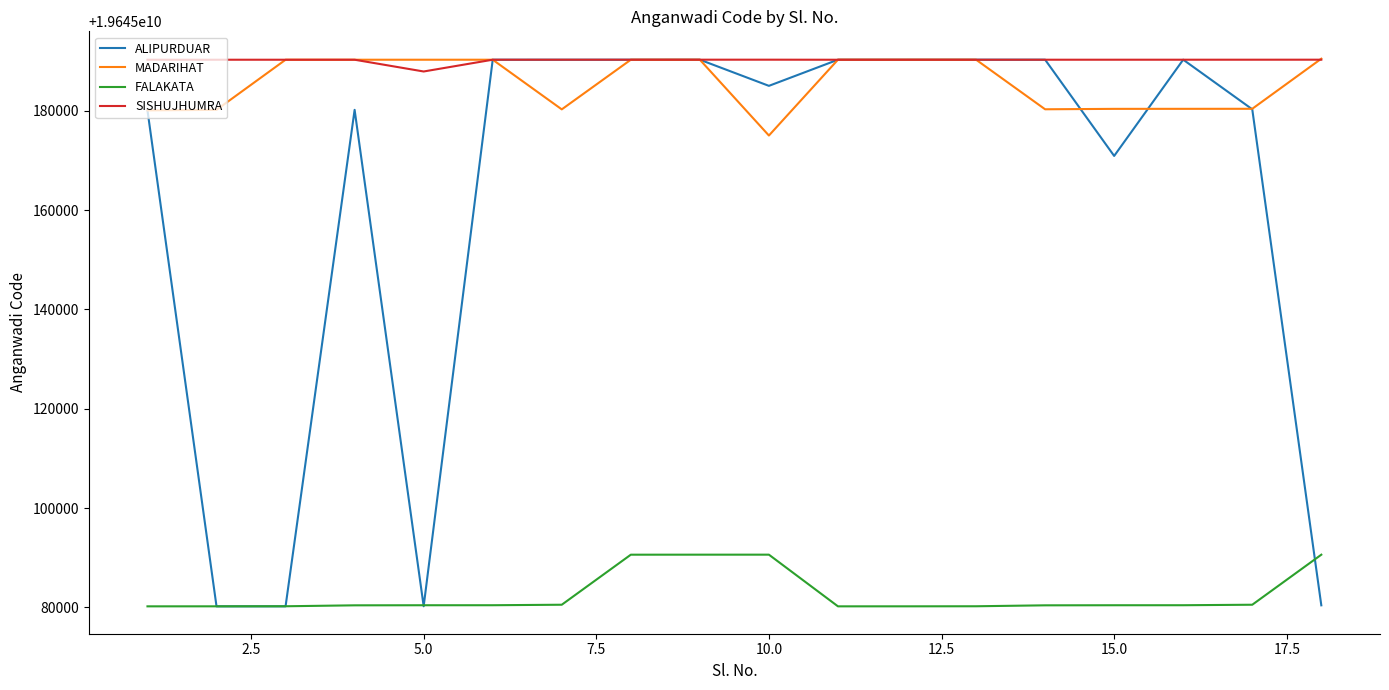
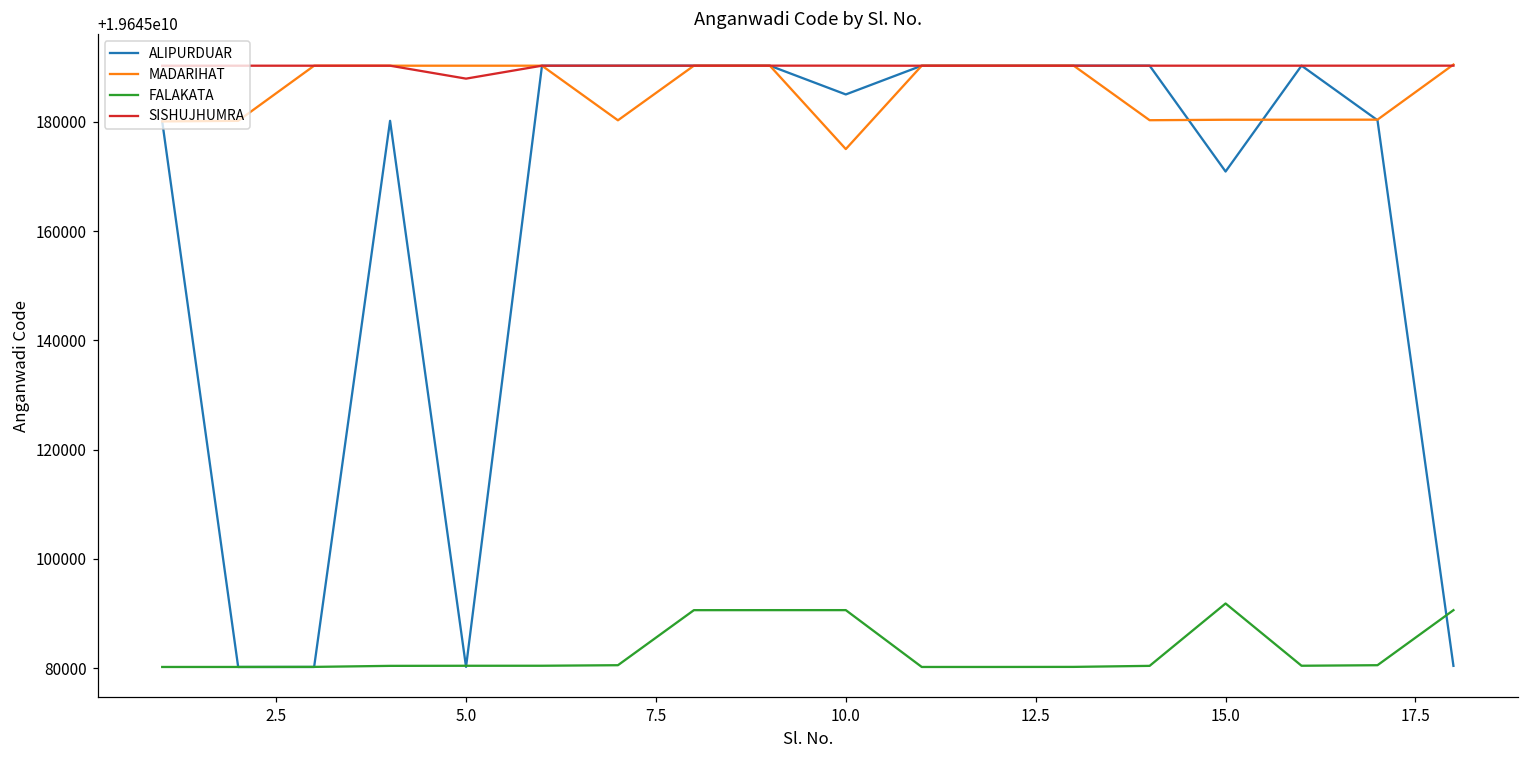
FALAKATA, 15.0: 19645080000 -> 19645092000
